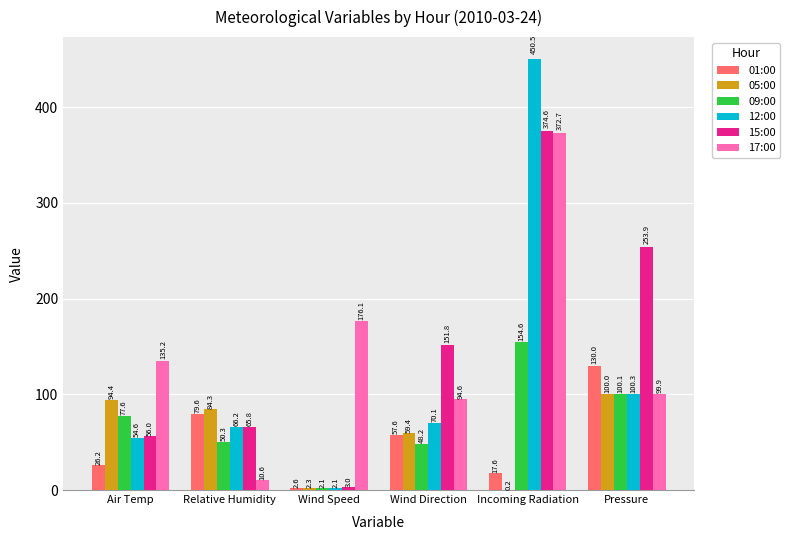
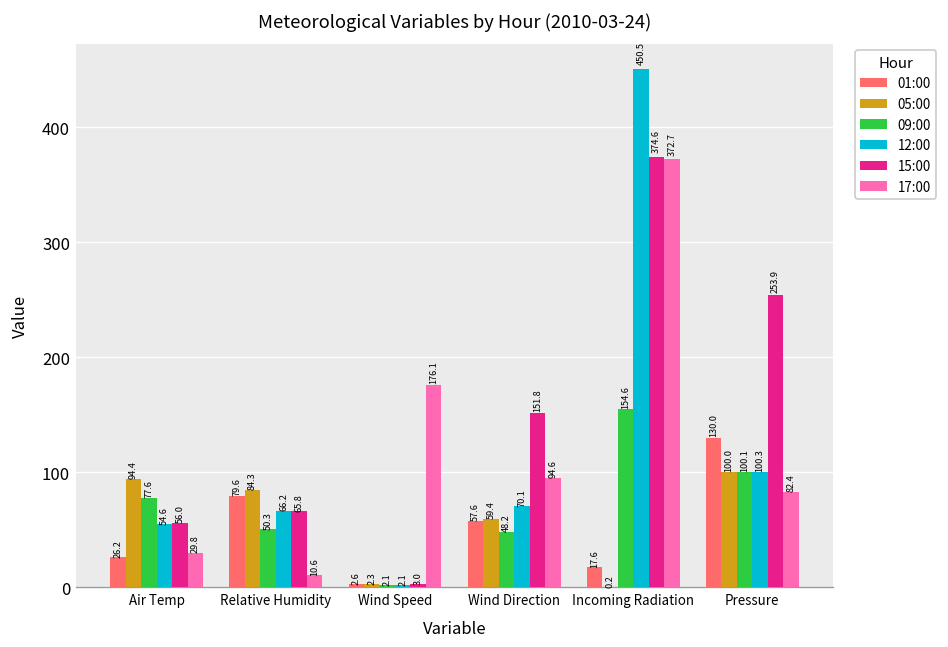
17:00, Air Temp: 135.2 -> 29.8
17:00, Pressure: 99.9 -> 82.4
